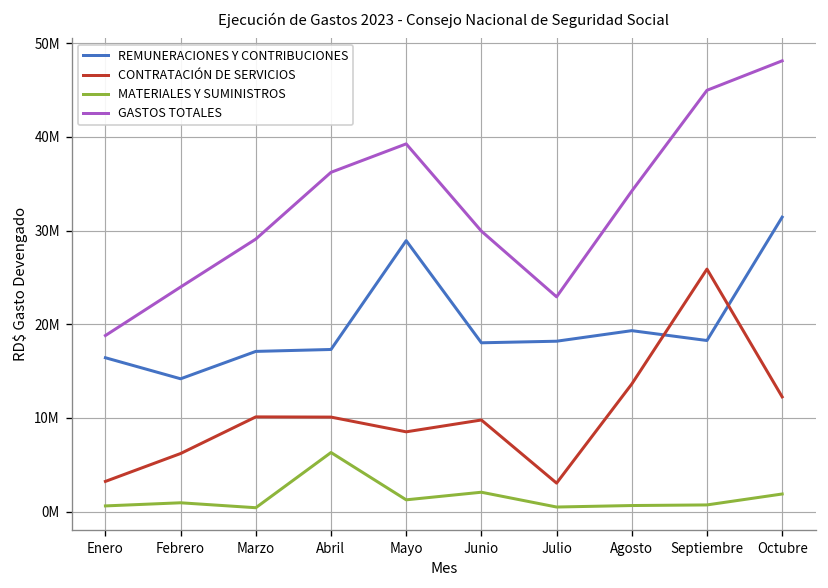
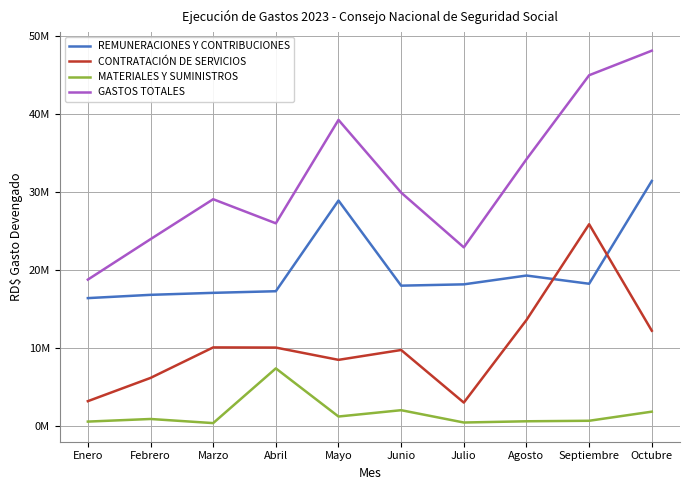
REMUNERACIONES Y CONTRIBUCIONES, Febrero: 14000000 -> 17000000
MATERIALES Y SUMINISTROS, Abril: 6000000 -> 7000000
GASTOS TOTALES, Abril: 36000000 -> 26000000
